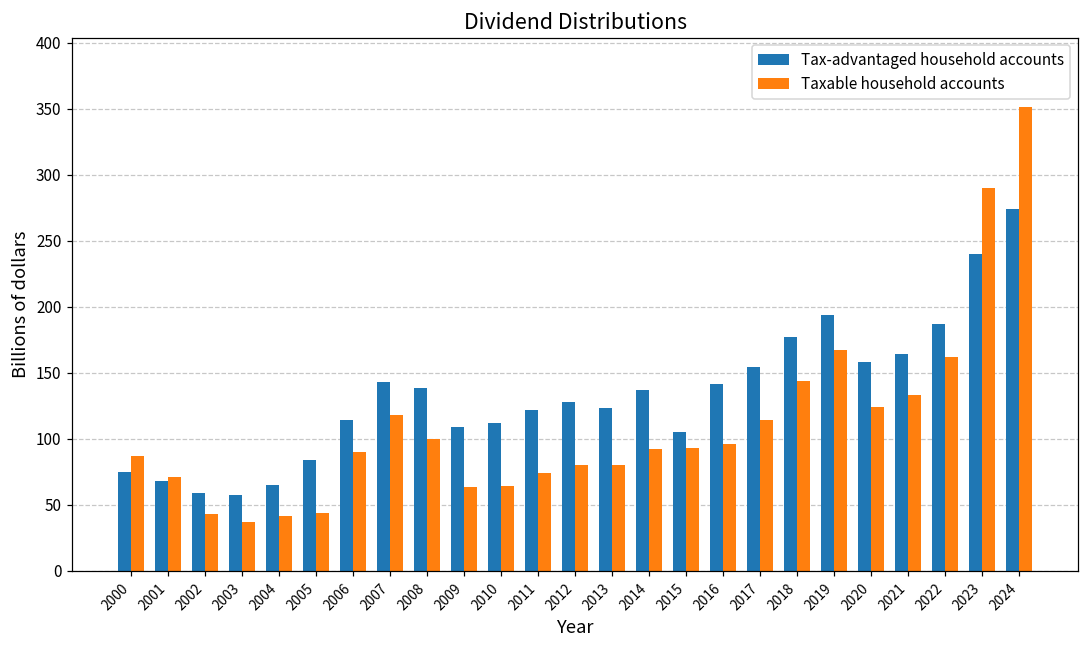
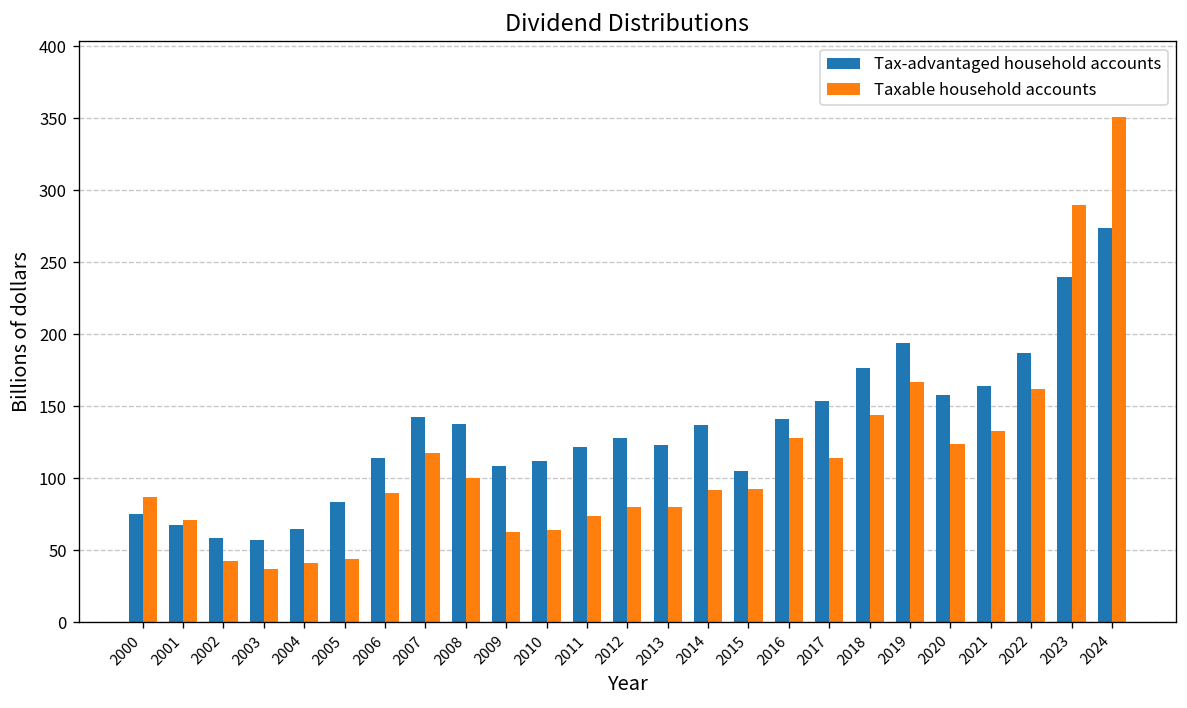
Taxable household accounts, 2016: 96 -> 128
